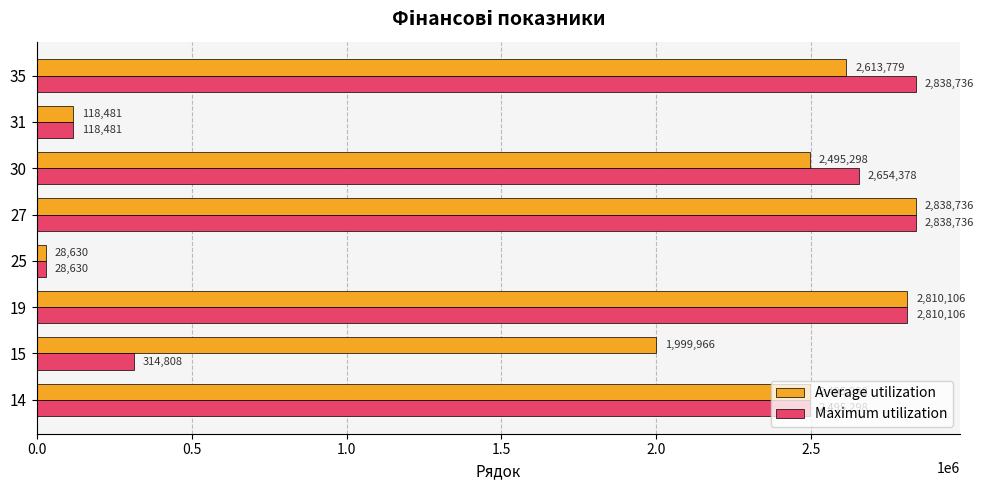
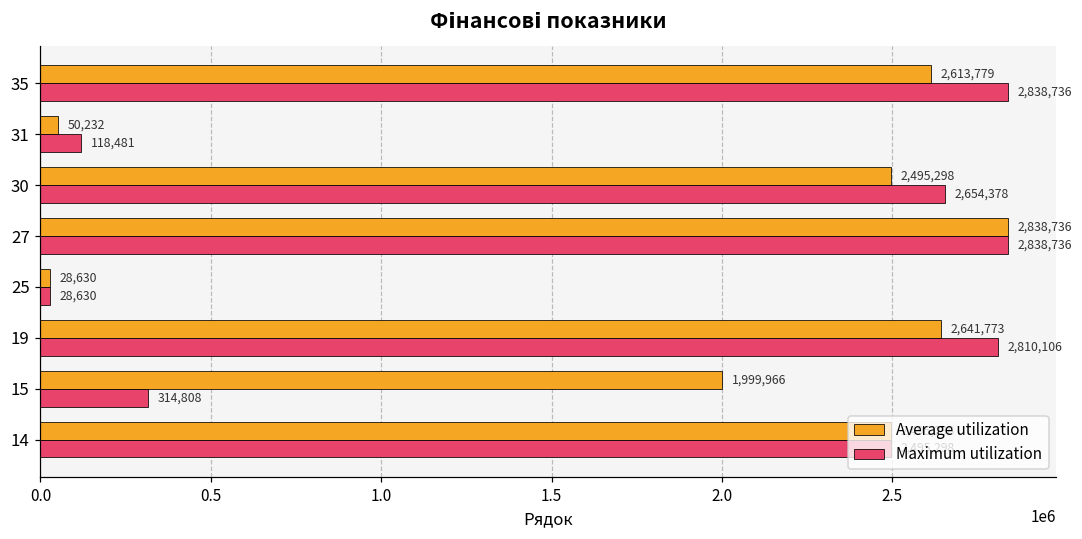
Average utilization, 31: 118,481 -> 50,232
Average utilization, 19: 2,810,106 -> 2,641,773
